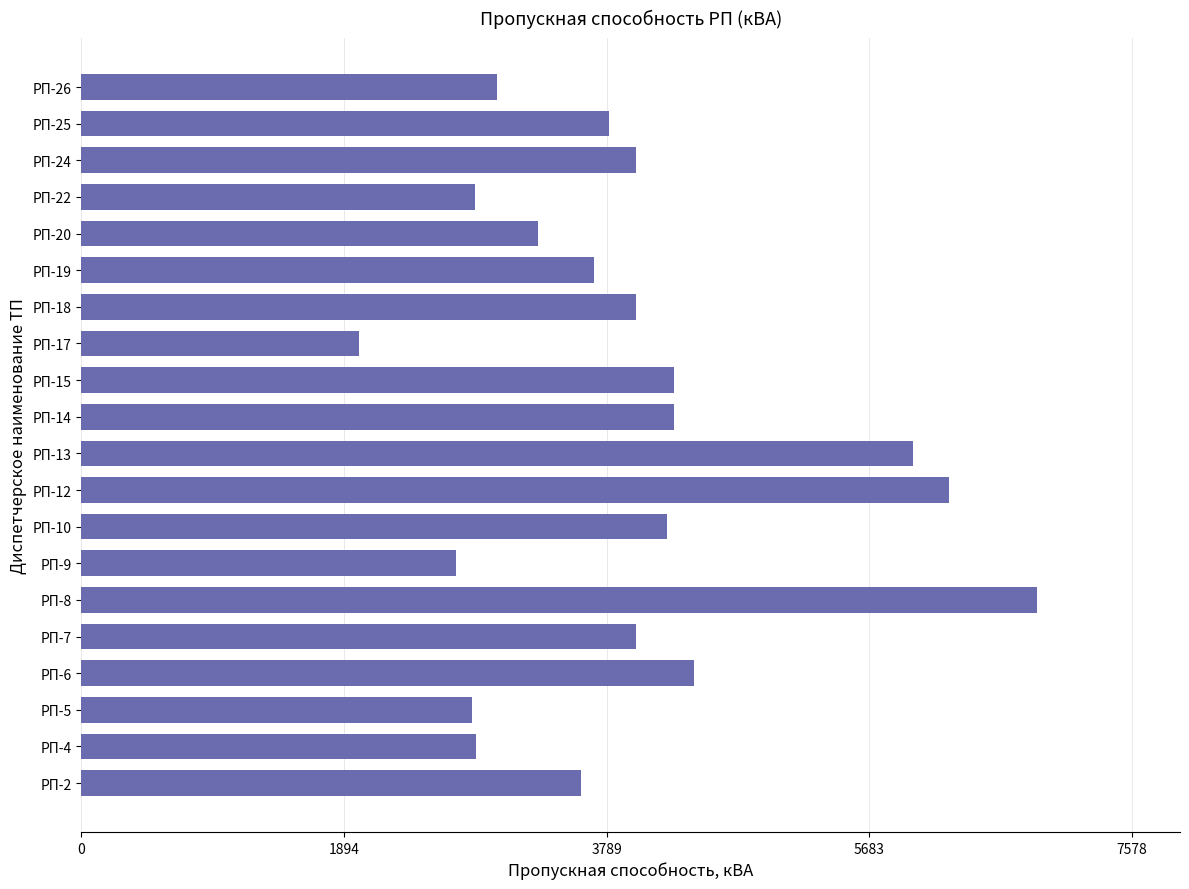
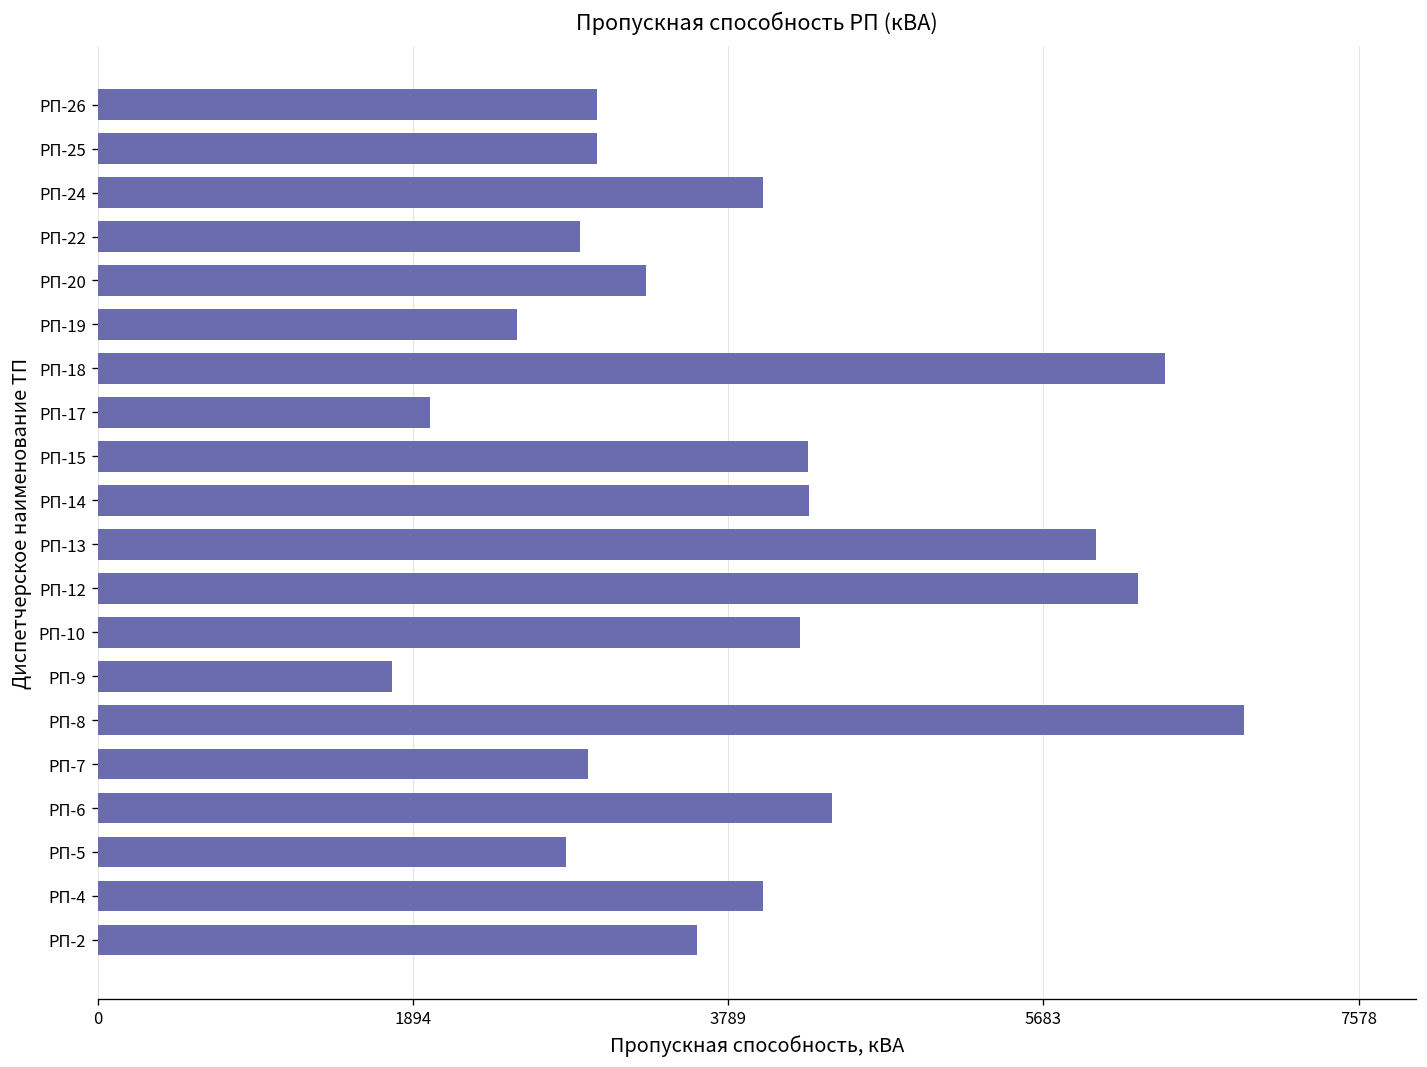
РП-25: 3800 -> 3000
РП-22: 2840 -> 2900
РП-19: 3700 -> 2520
РП-18: 4000 -> 6420
РП-9: 2700 -> 1770
РП-7: 4000 -> 2950
РП-4: 2850 -> 4000
